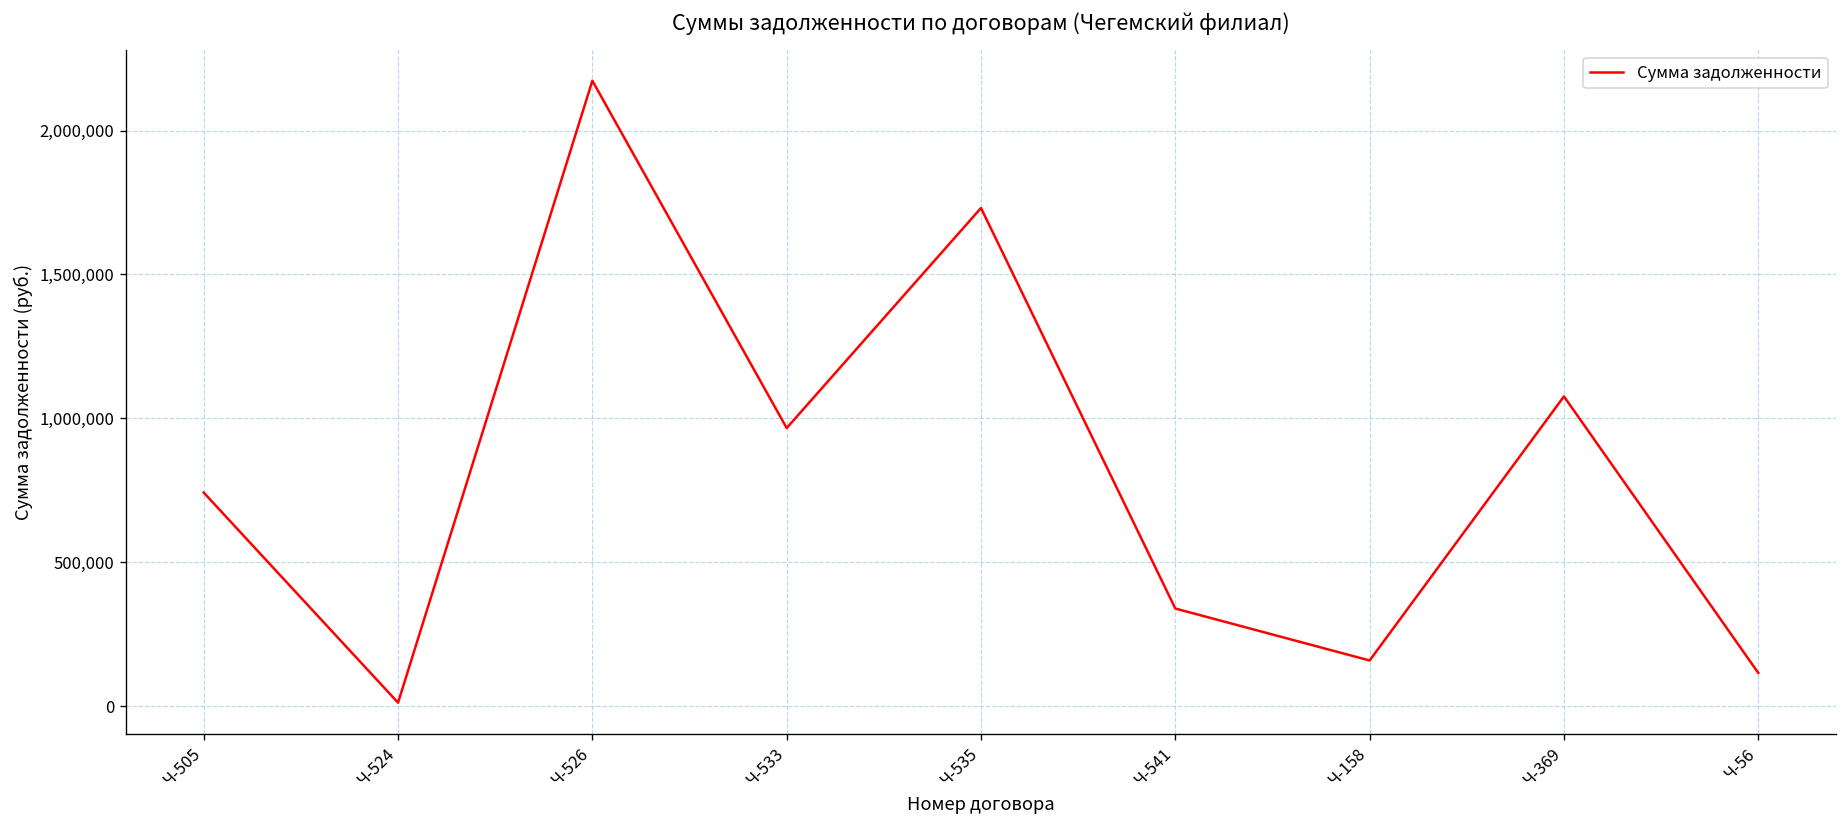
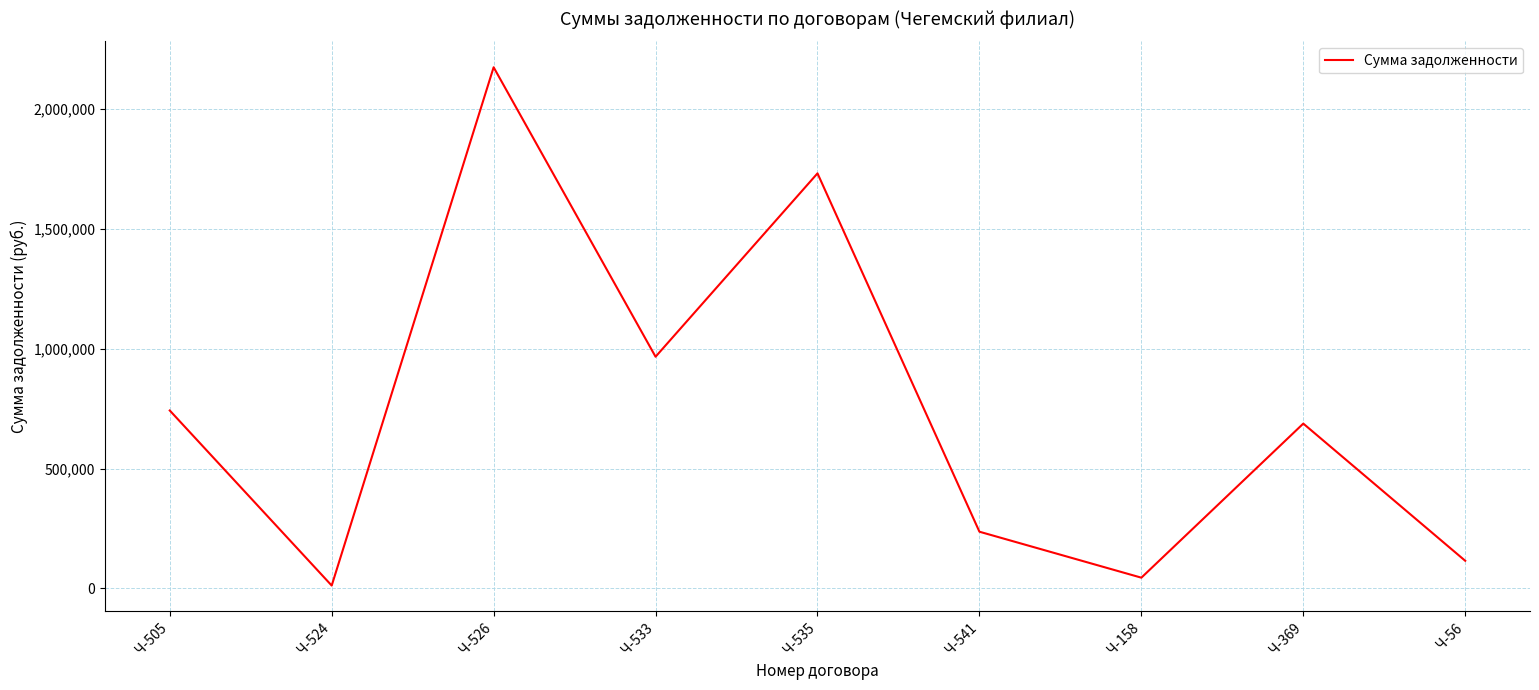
Ч-541: 340,000 -> 240,000
Ч-158: 160,000 -> 40,000
Ч-369: 1,080,000 -> 690,000
